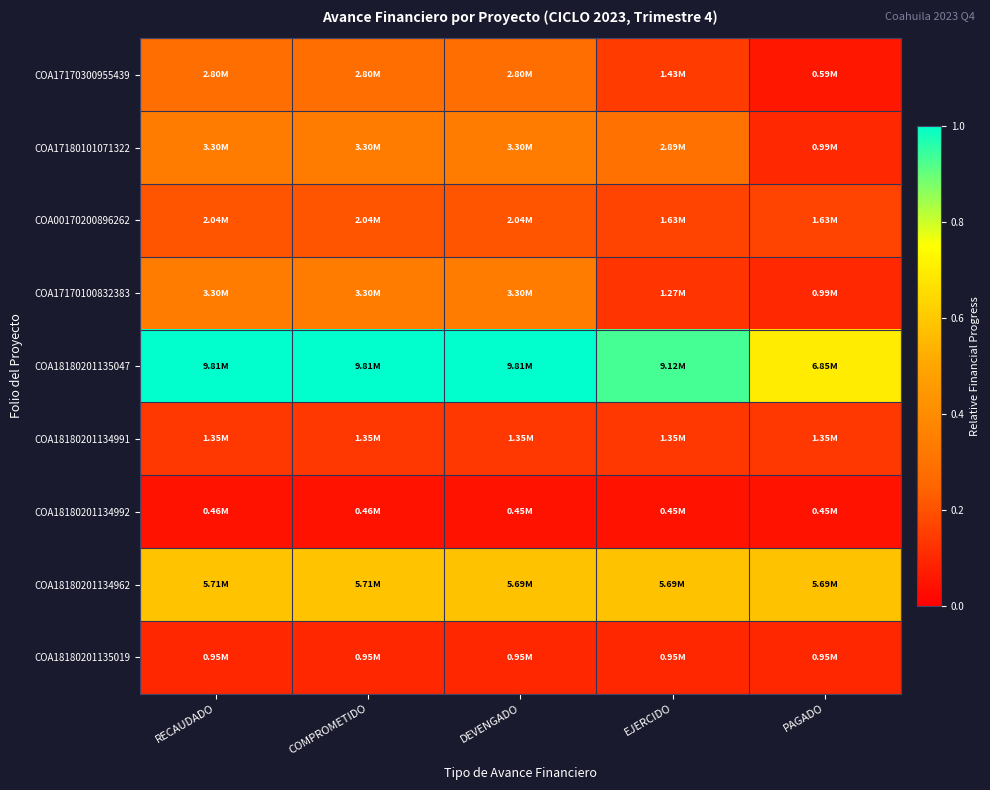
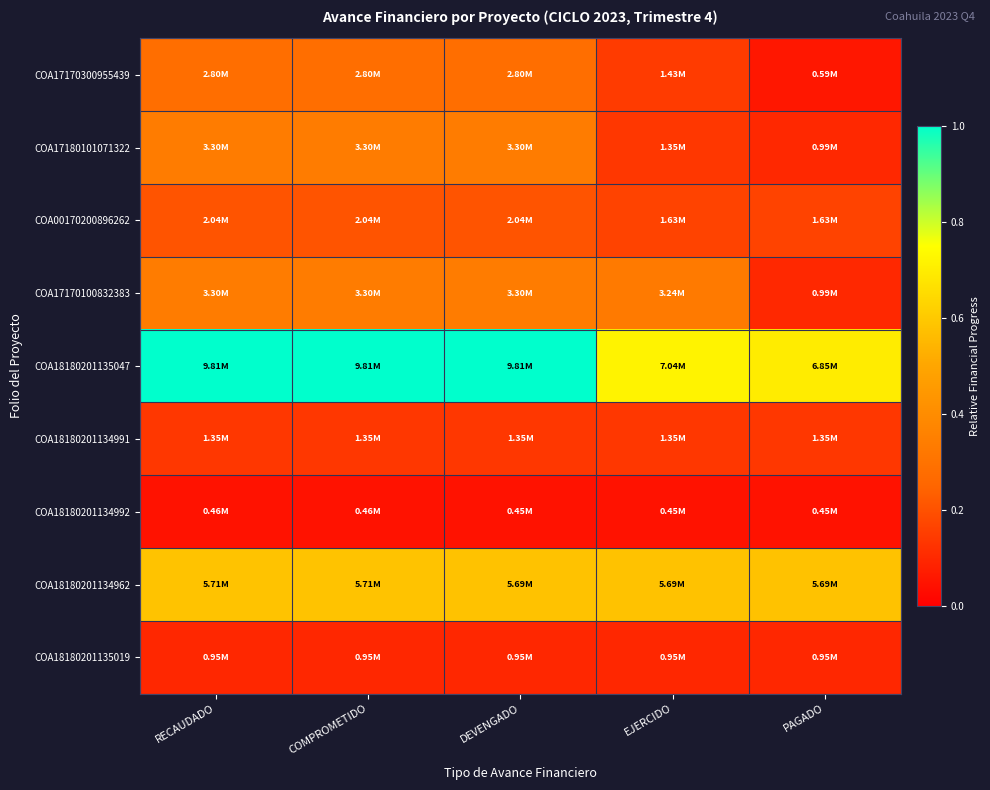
COA17180101071322, EJERCIDO: 2.89M -> 1.35M
COA17170100832383, EJERCIDO: 1.27M -> 3.24M
COA18180201135047, EJERCIDO: 9.12M -> 7.04M
